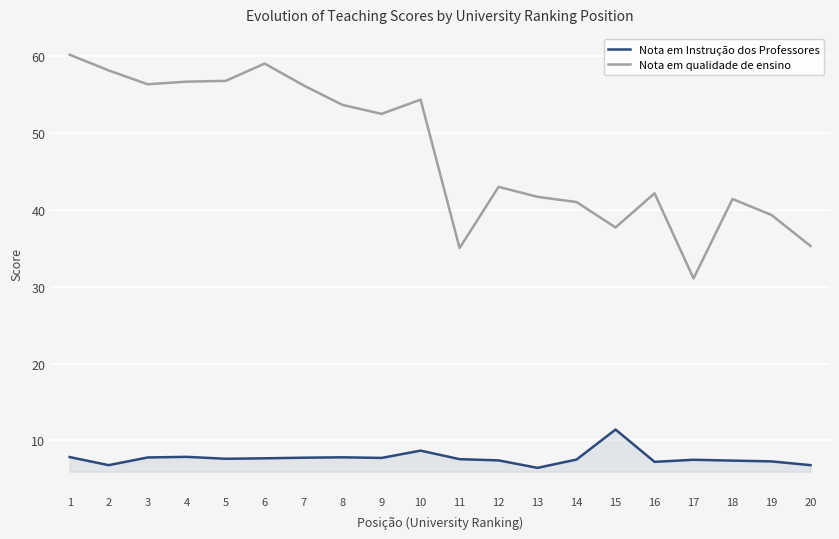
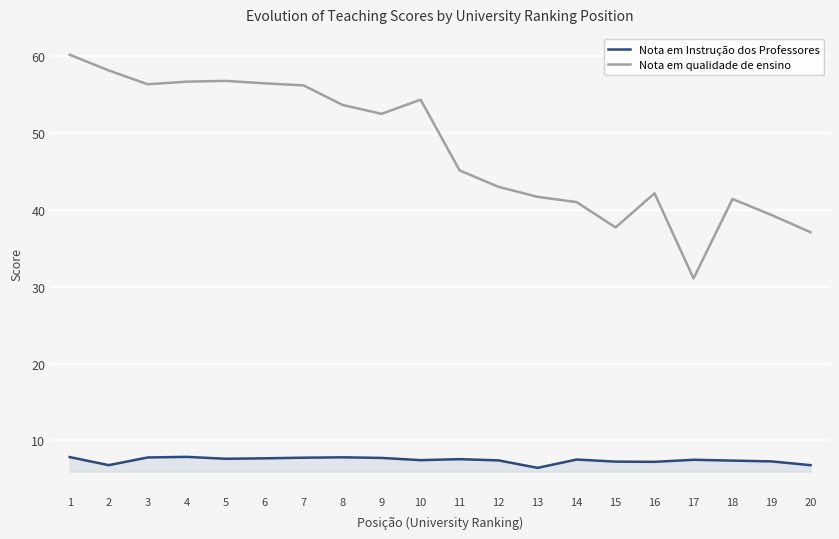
Nota em qualidade de ensino, 6: 59 -> 56
Nota em Instrução dos Professores, 10: 9 -> 7
Nota em qualidade de ensino, 11: 35 -> 45
Nota em Instrução dos Professores, 15: 11 -> 7
Nota em qualidade de ensino, 20: 35 -> 37
